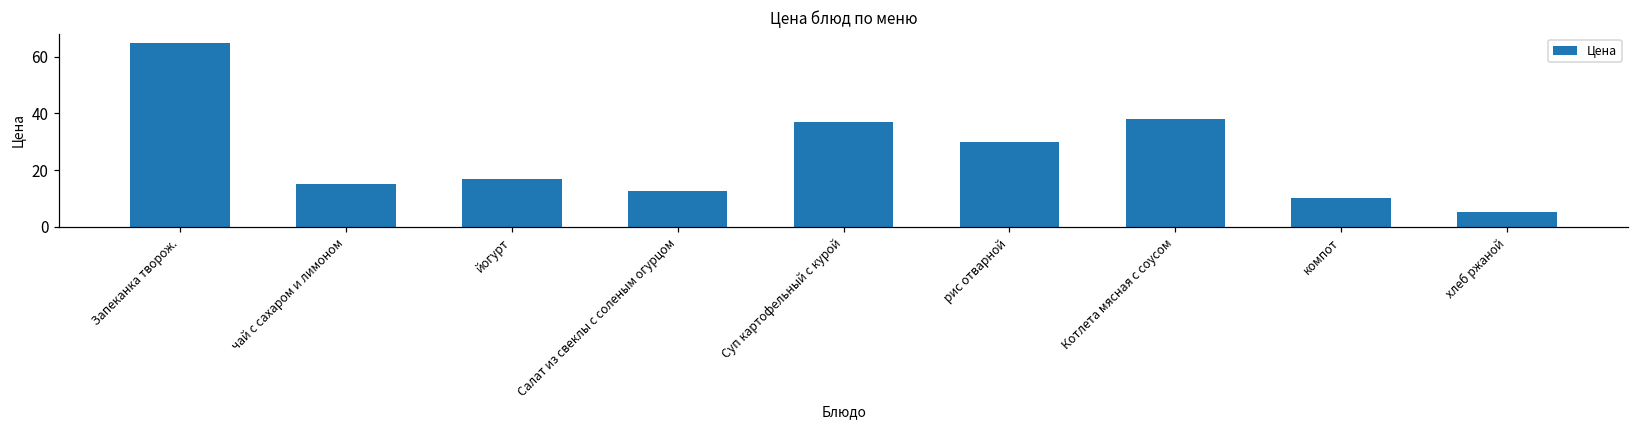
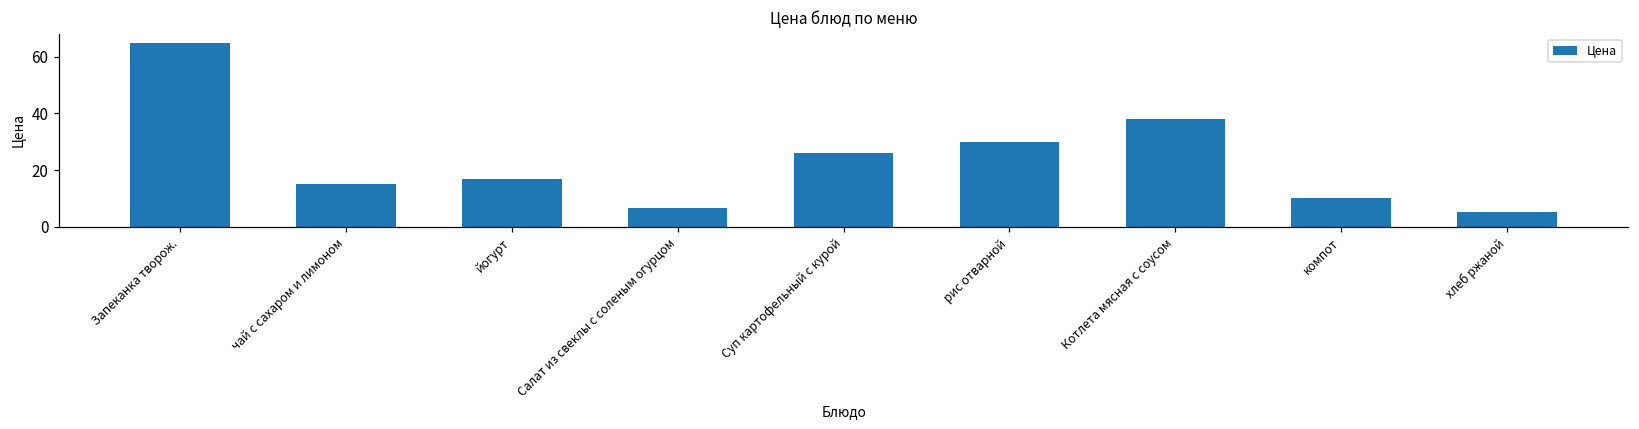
Салат из свеклы с соленым огурцом: 13 -> 7
Суп картофельный с курой: 37 -> 26
